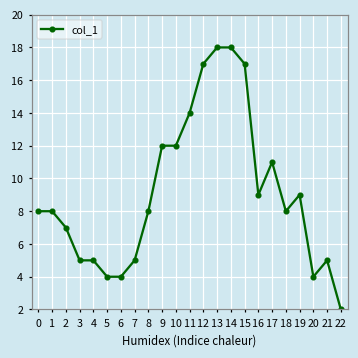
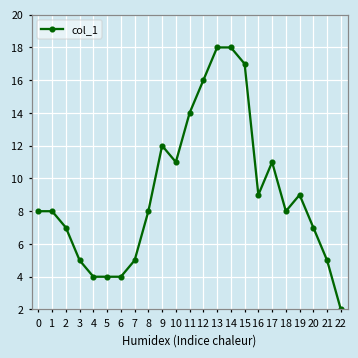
4: 5 -> 4
10: 12 -> 11
12: 17 -> 16
20: 4 -> 7
